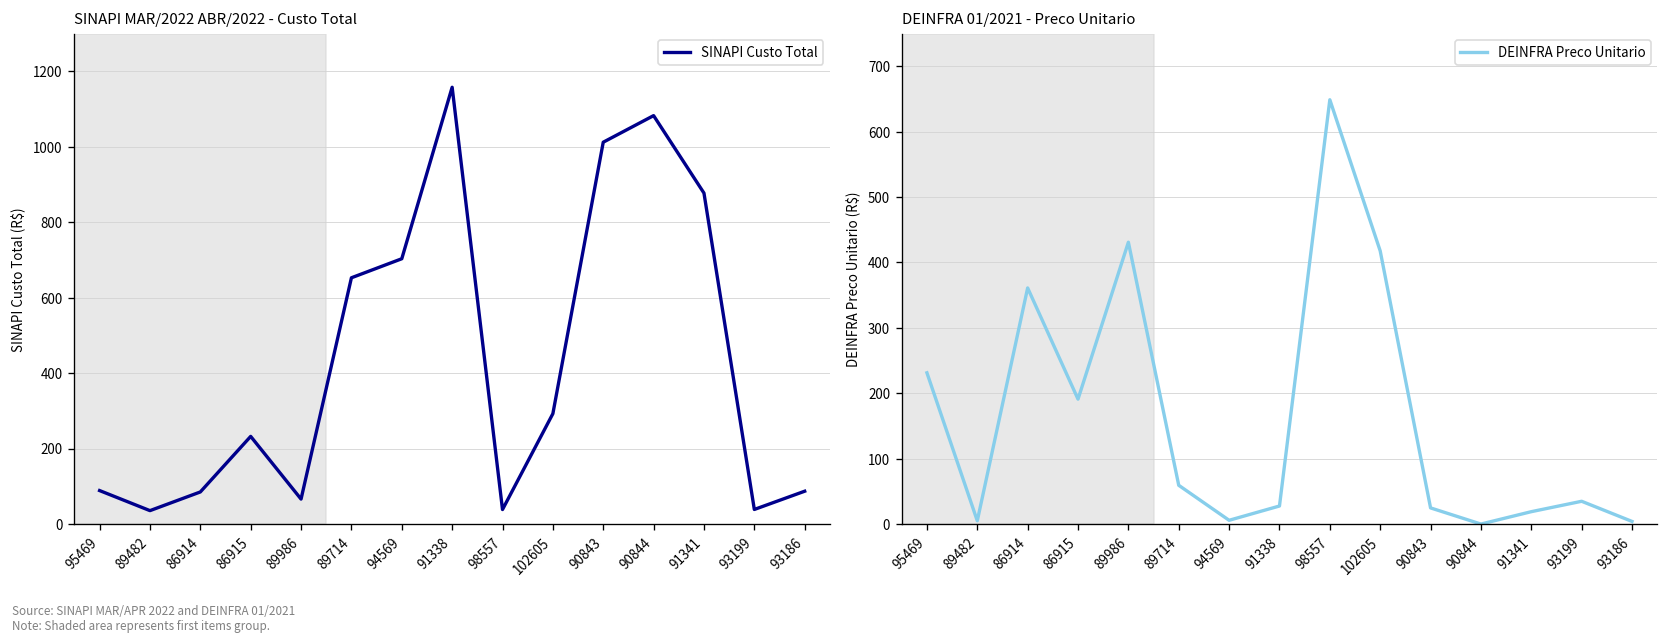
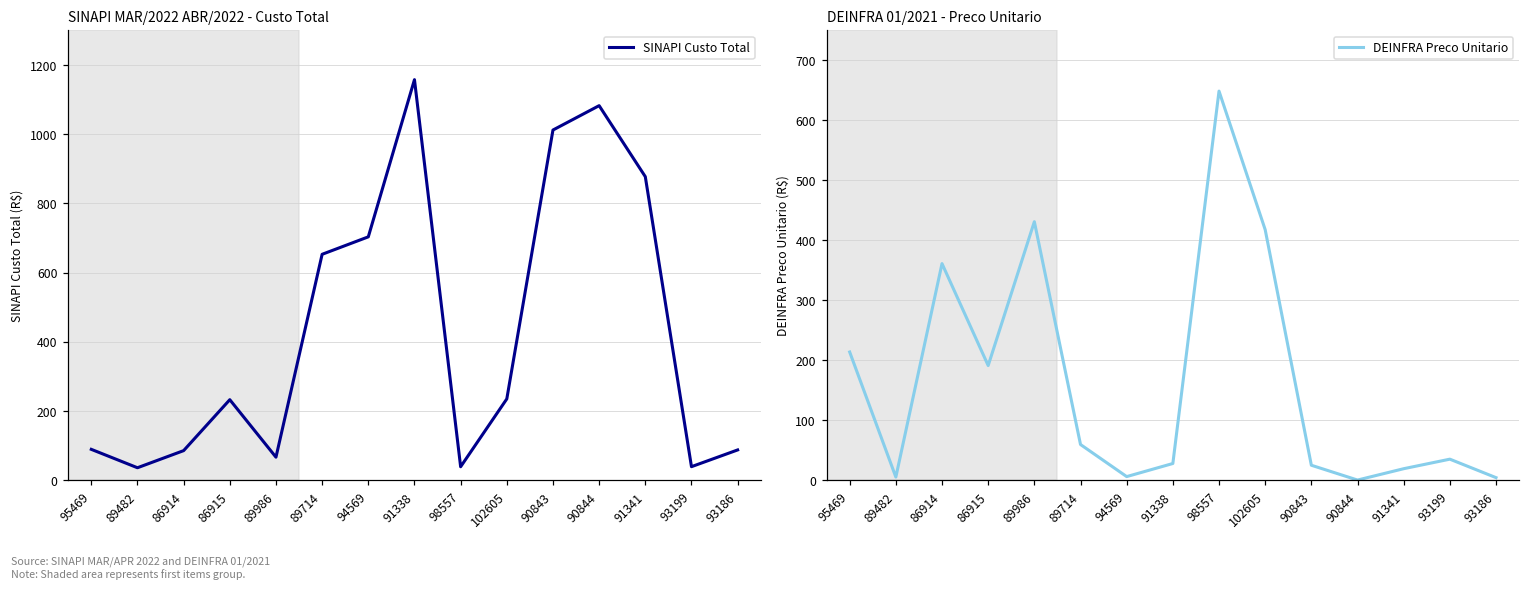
SINAPI MAR/2022 ABR/2022 - Custo Total, 102605: 290 -> 230
DEINFRA 01/2021 - Preco Unitario, 95469: 230 -> 210
